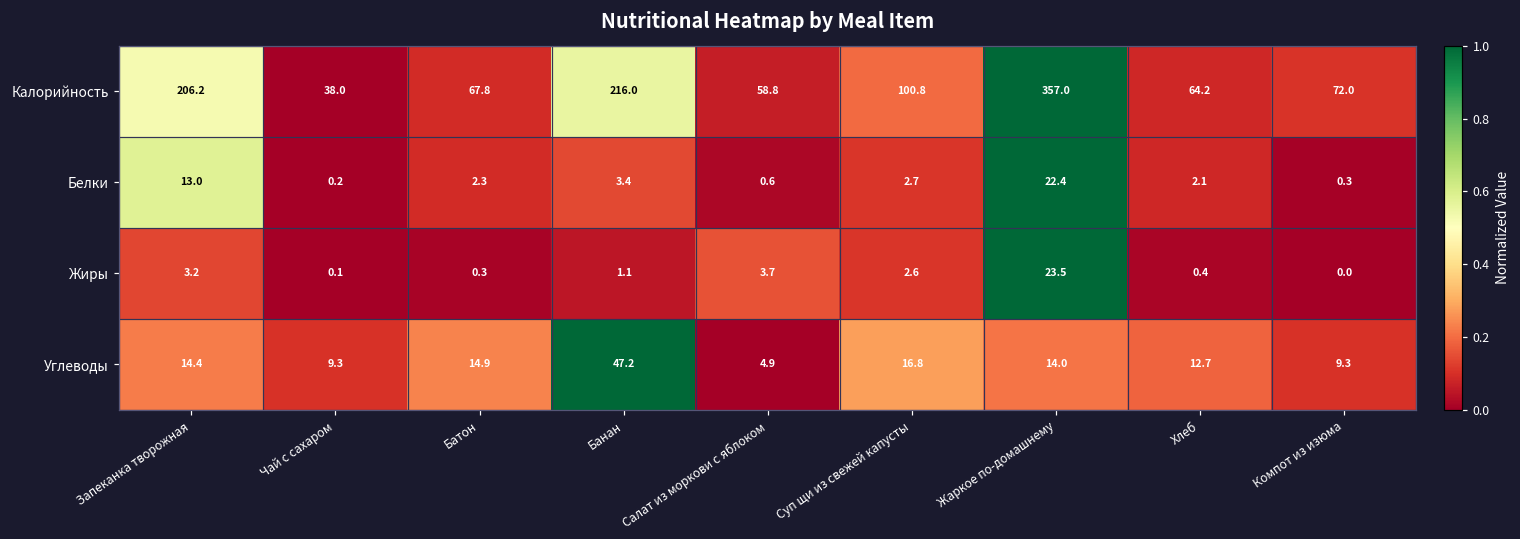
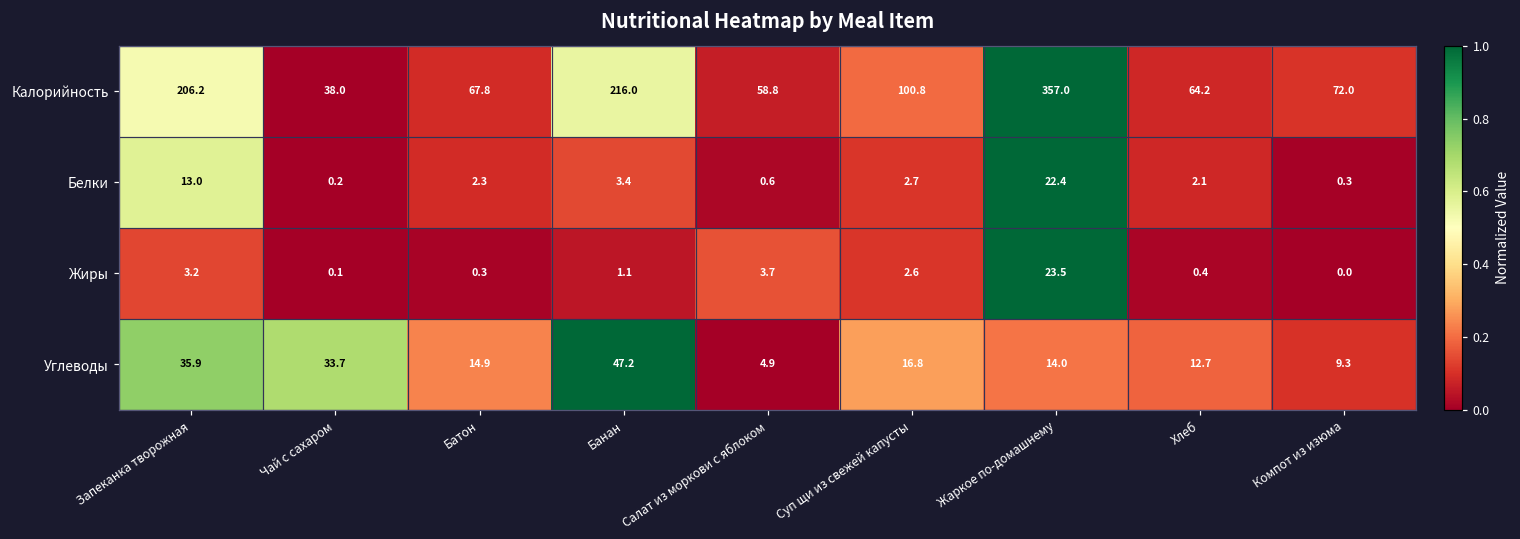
Углеводы, Запеканка творожная: 14.4 -> 35.9
Углеводы, Чай с сахаром: 9.3 -> 33.7
